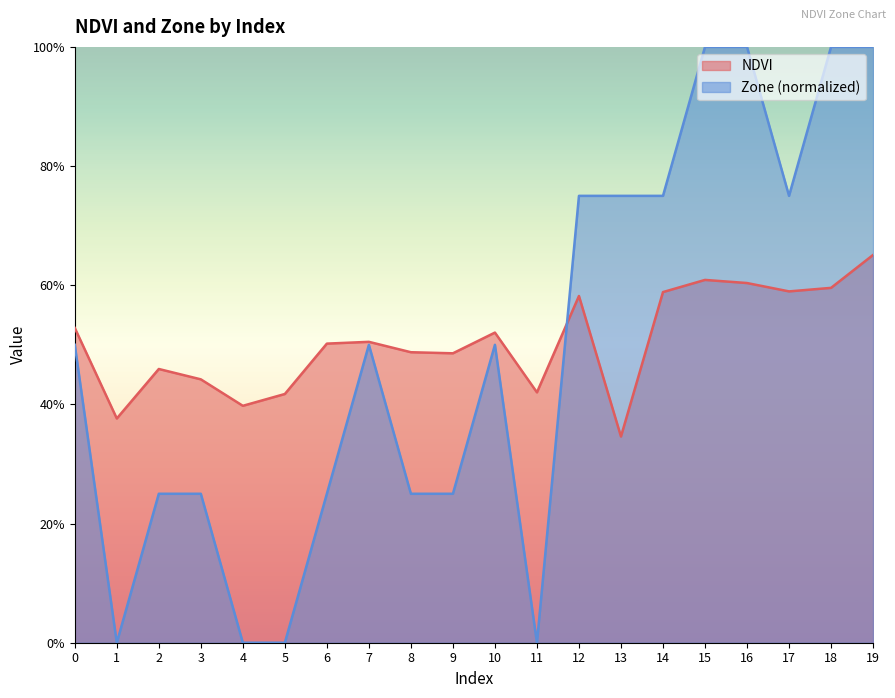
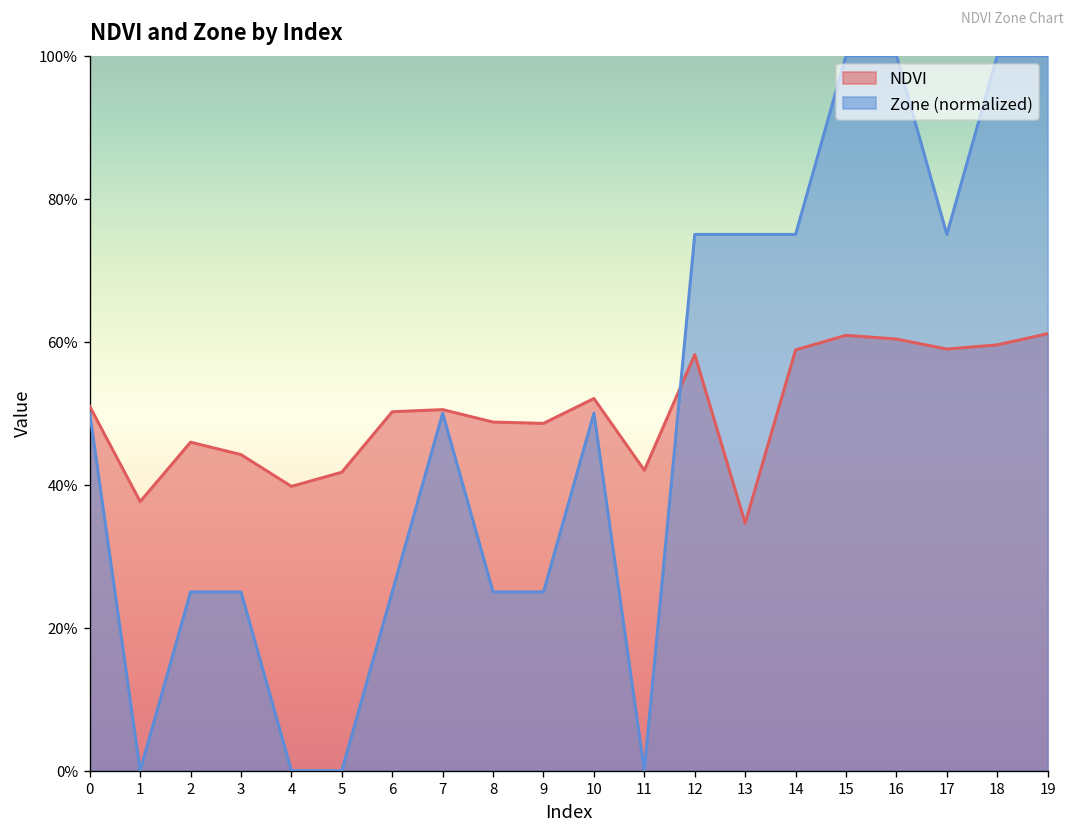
NDVI, 0: 53% -> 51%
NDVI, 19: 65% -> 61%
